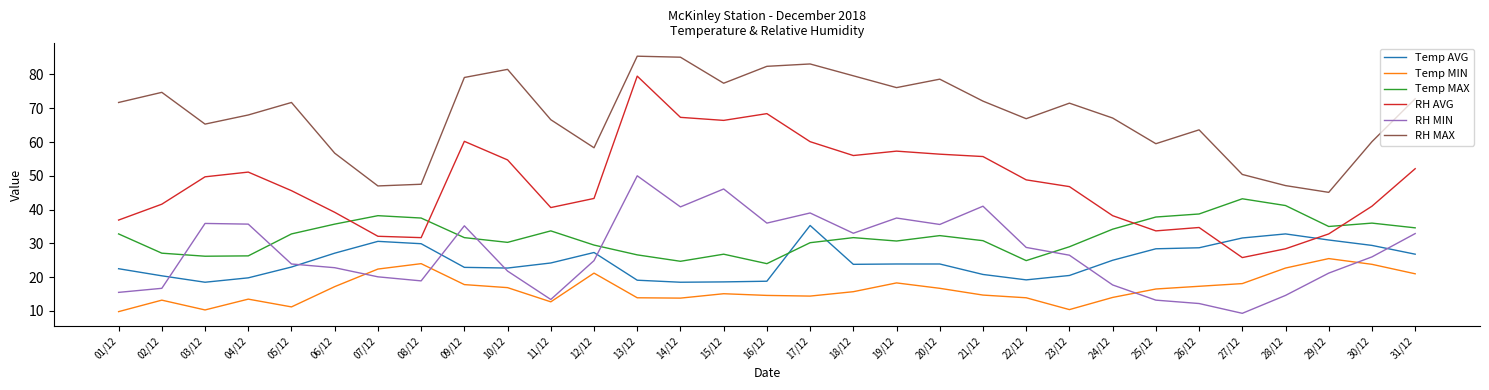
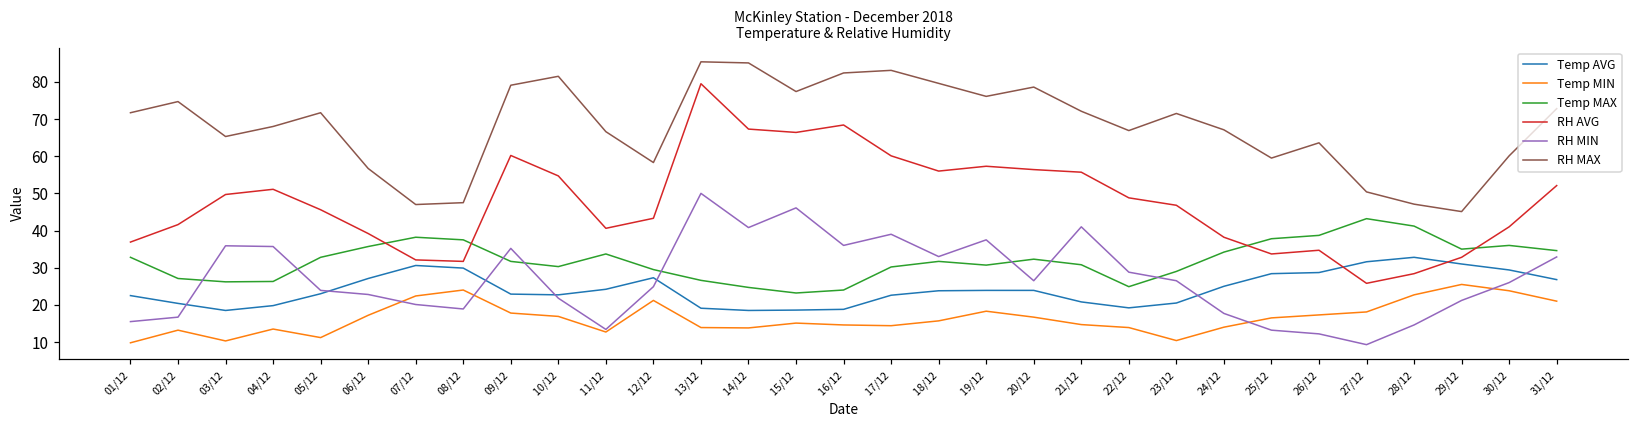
Temp MAX, 15/12: 27 -> 23
Temp AVG, 17/12: 35 -> 23
RH MIN, 20/12: 36 -> 27
